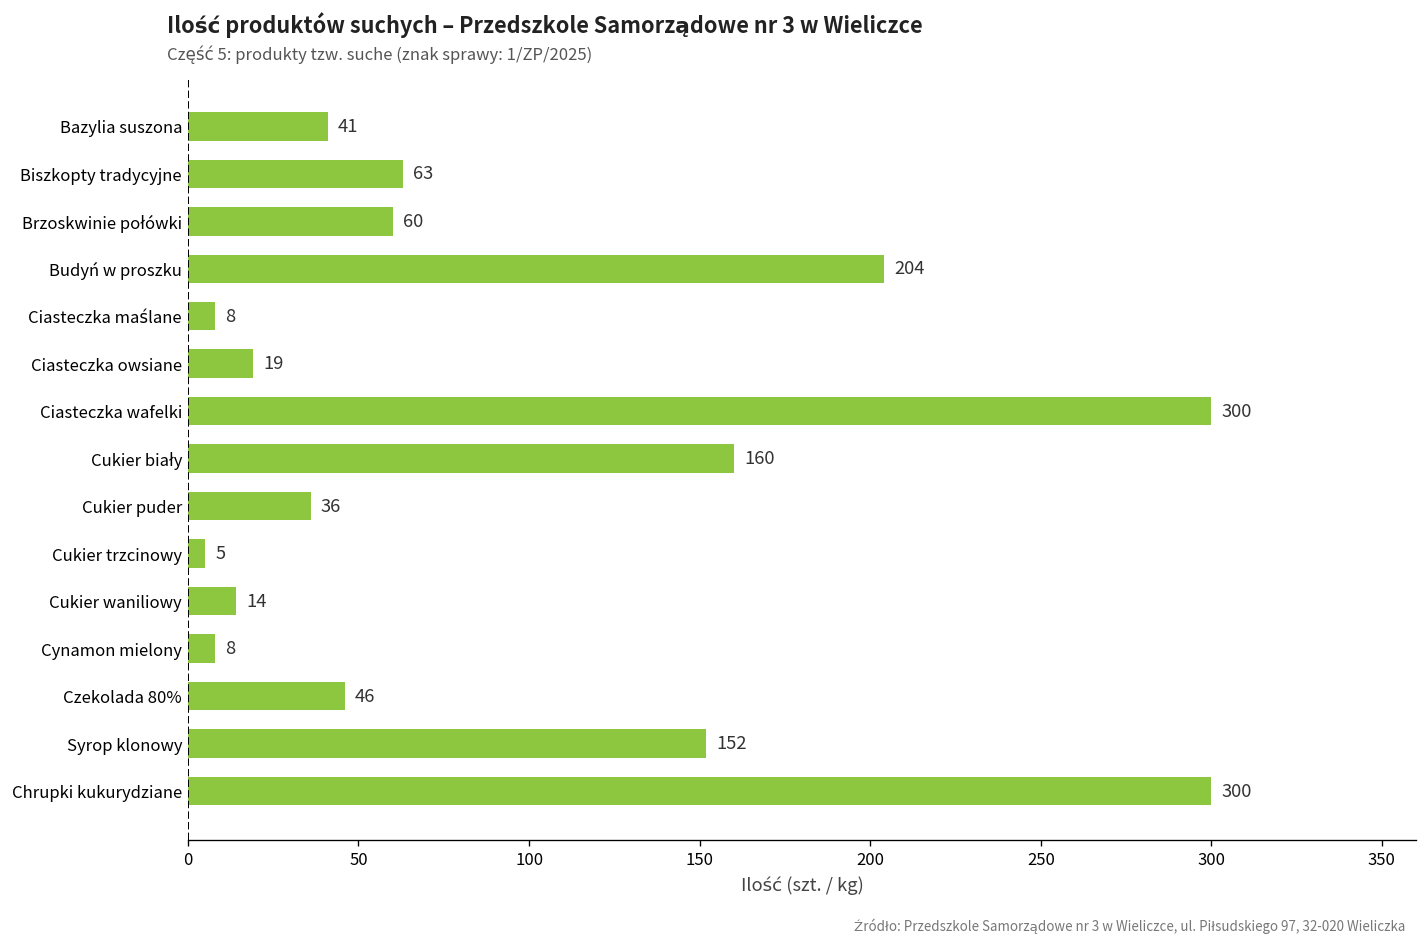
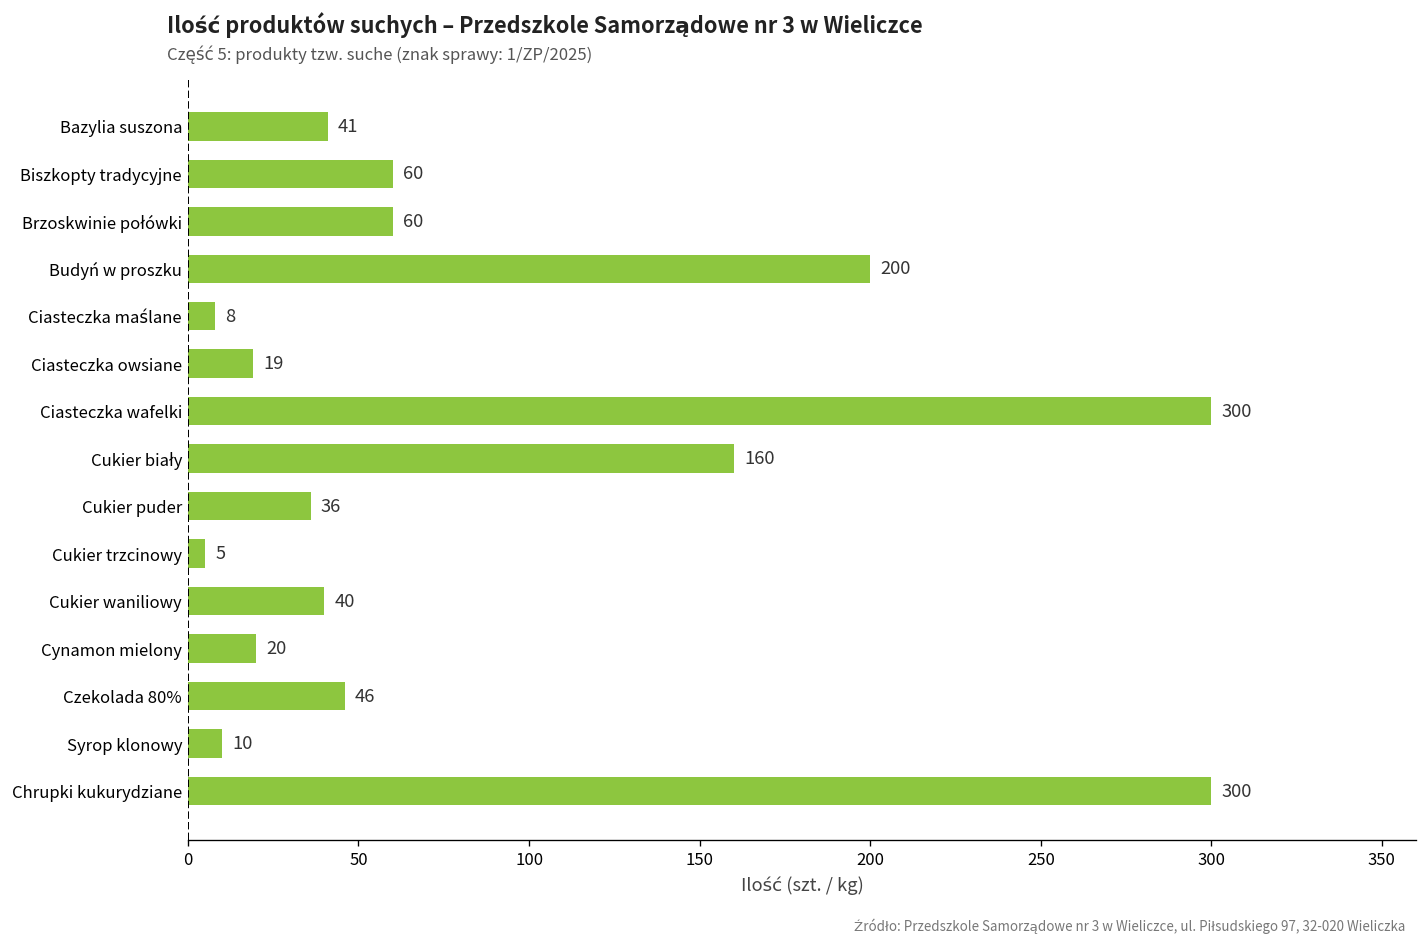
Biszkopty tradycyjne: 63 -> 60
Budyń w proszku: 204 -> 200
Cukier waniliowy: 14 -> 40
Cynamon mielony: 8 -> 20
Syrop klonowy: 152 -> 10
